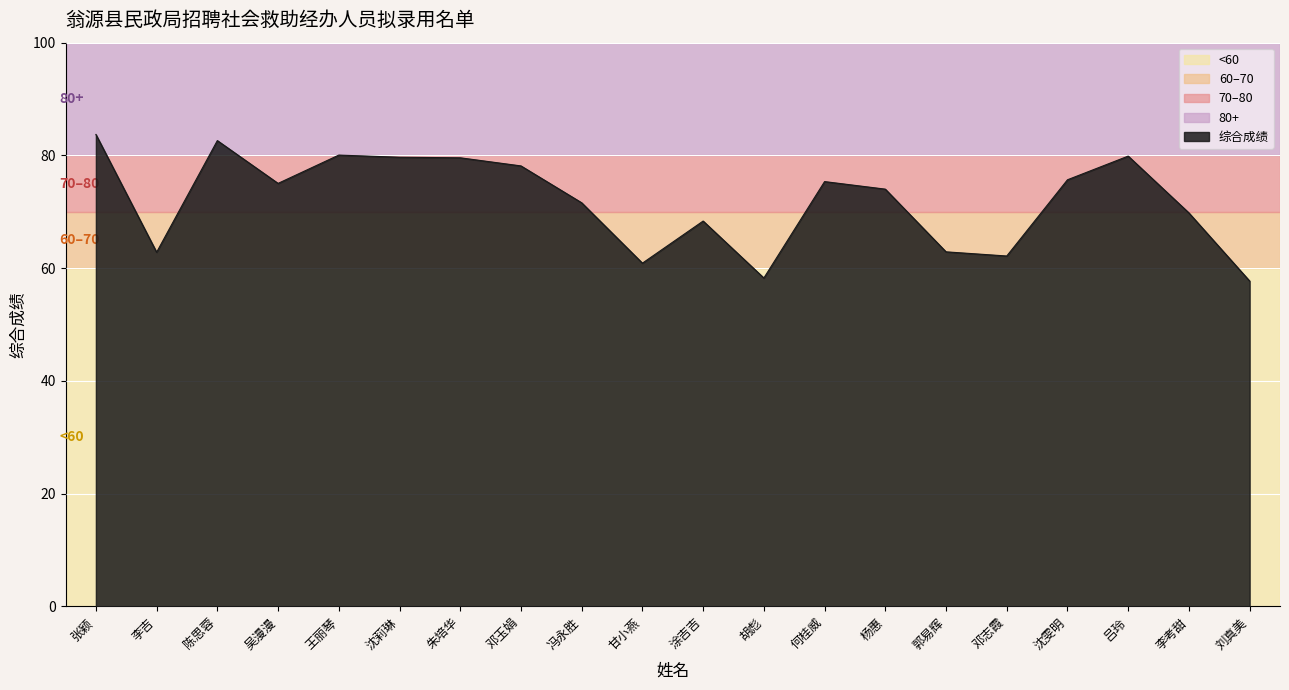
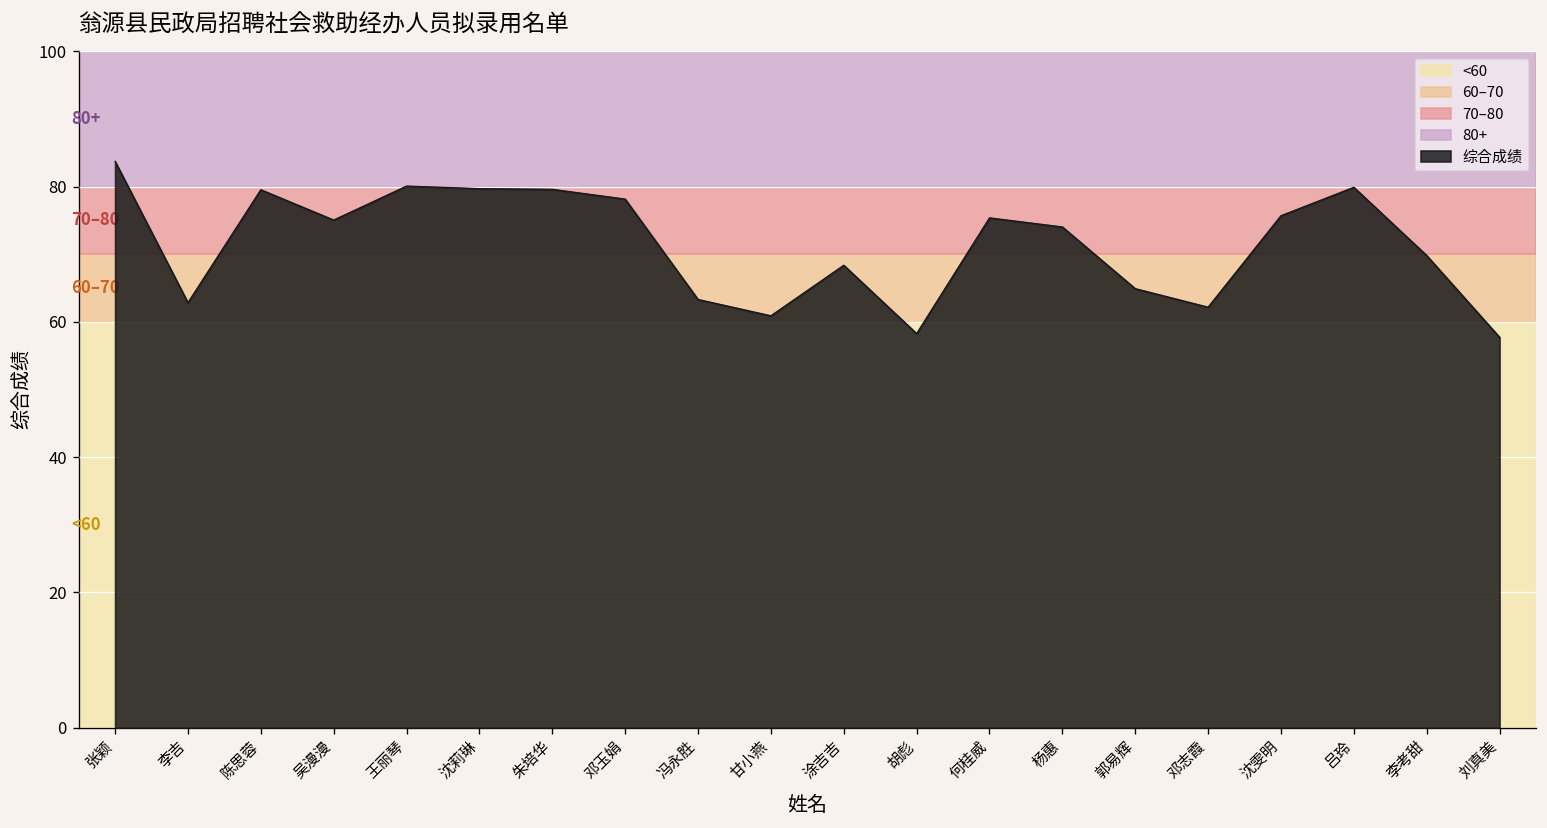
陈思蓉: 83 -> 80
冯永胜: 72 -> 63
郭易辉: 63 -> 65
